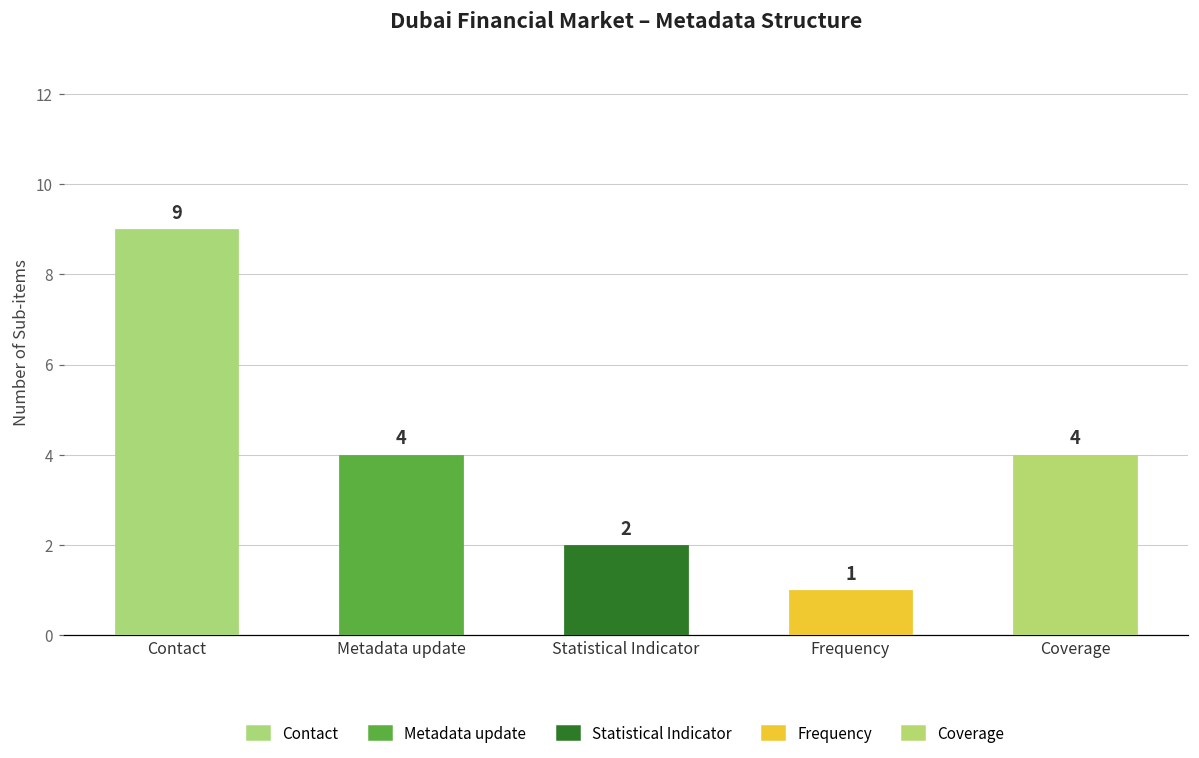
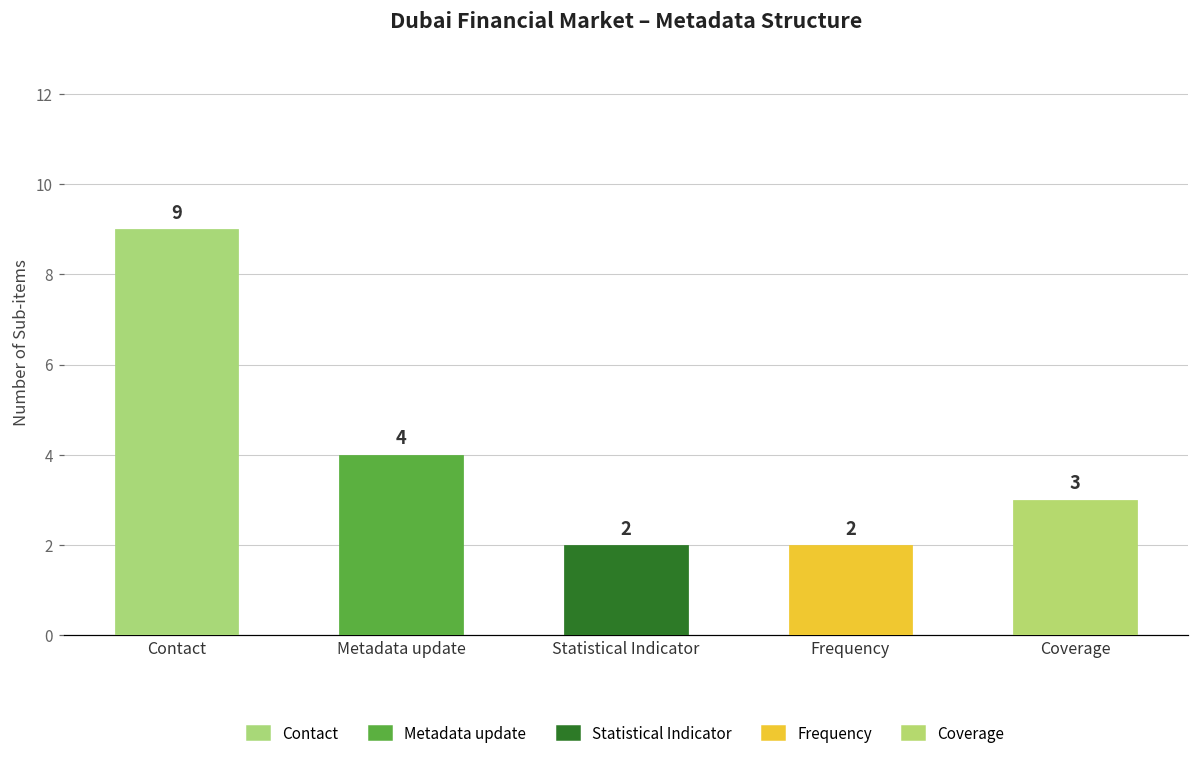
Frequency: 1 -> 2
Coverage: 4 -> 3
